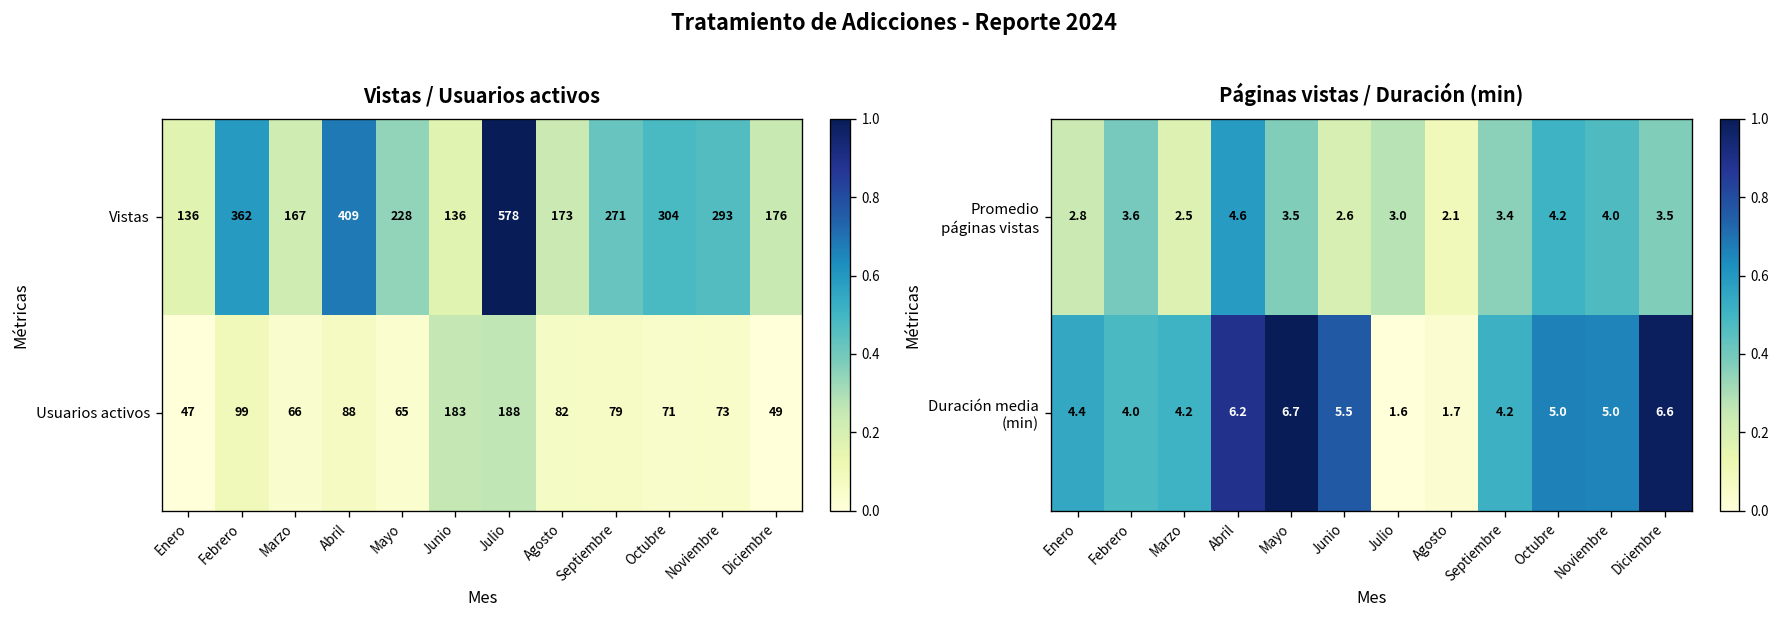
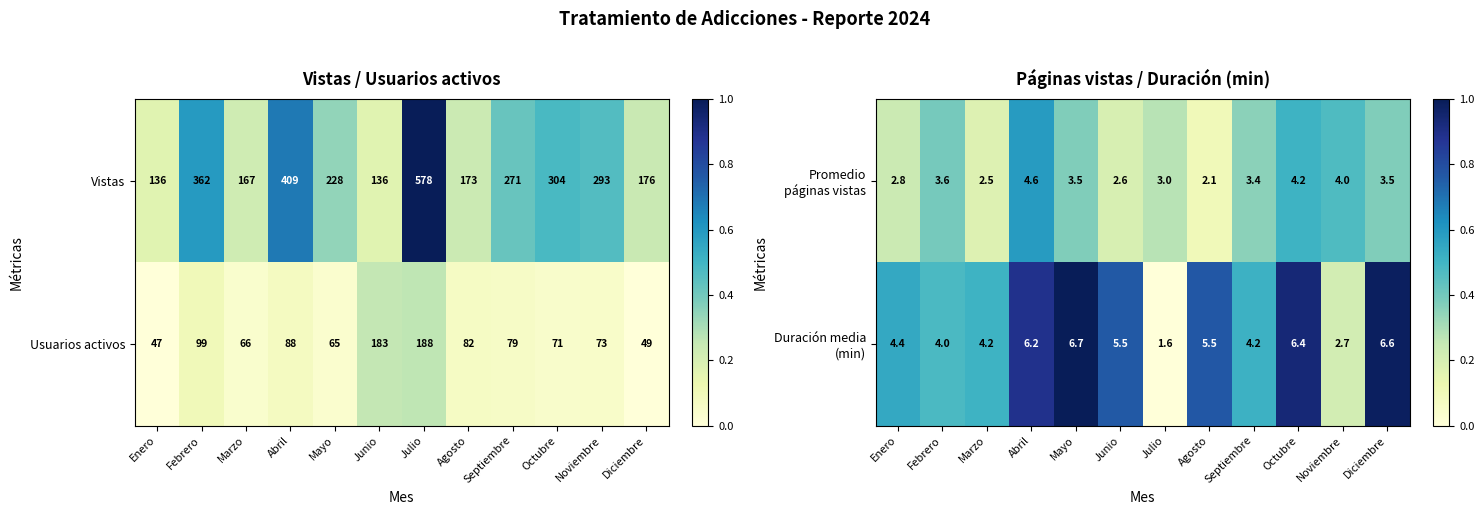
Páginas vistas / Duración (min), Duración media (min), Agosto: 1.7 -> 5.5
Páginas vistas / Duración (min), Duración media (min), Octubre: 5.0 -> 6.4
Páginas vistas / Duración (min), Duración media (min), Noviembre: 5.0 -> 2.7
